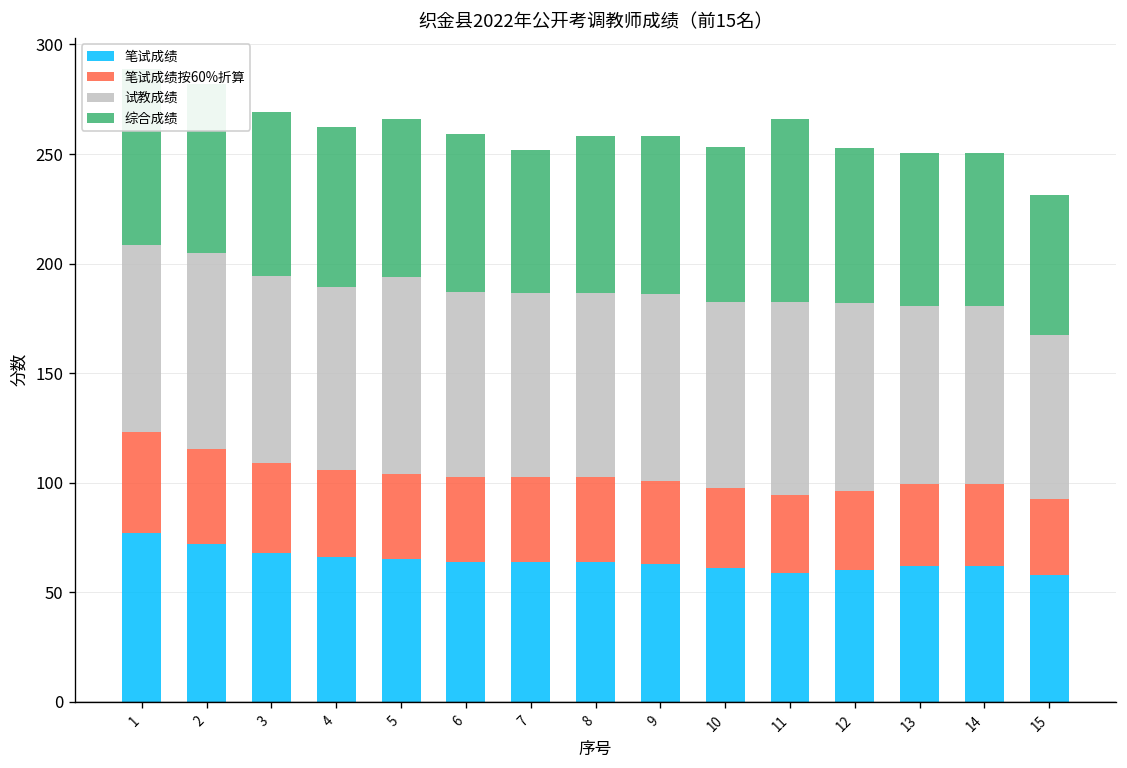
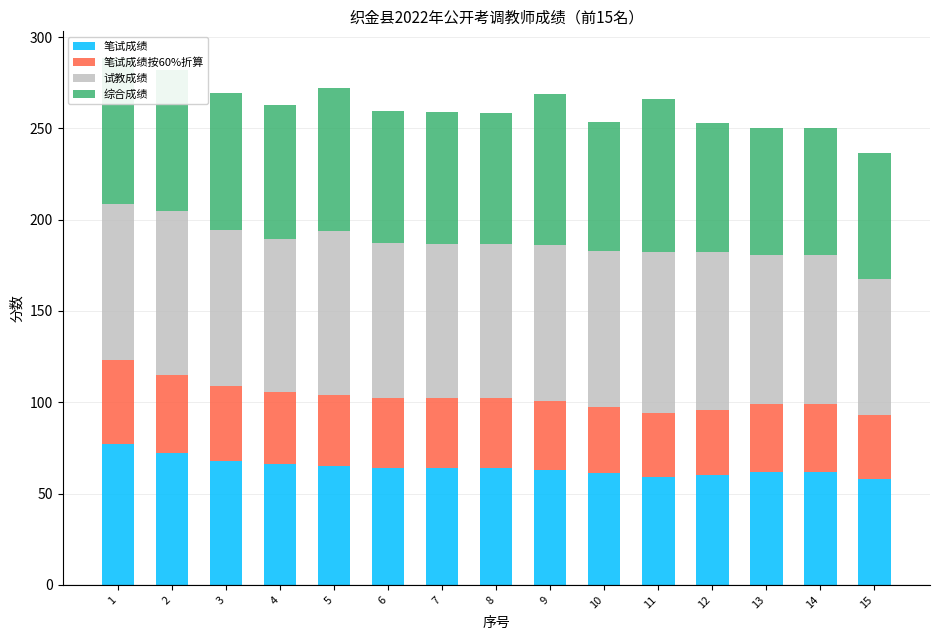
综合成绩, 5: 72 -> 78
综合成绩, 7: 65 -> 72
综合成绩, 9: 72 -> 83
综合成绩, 15: 64 -> 69
